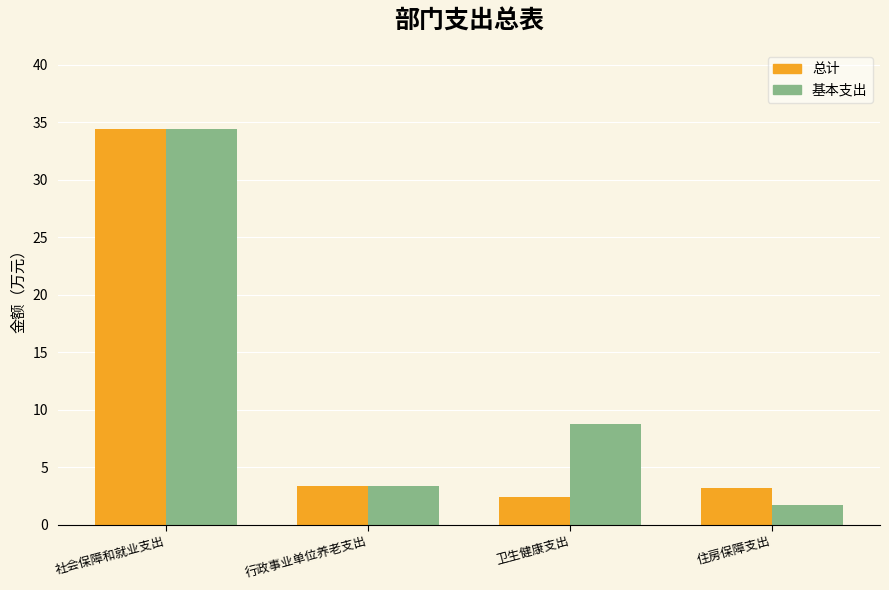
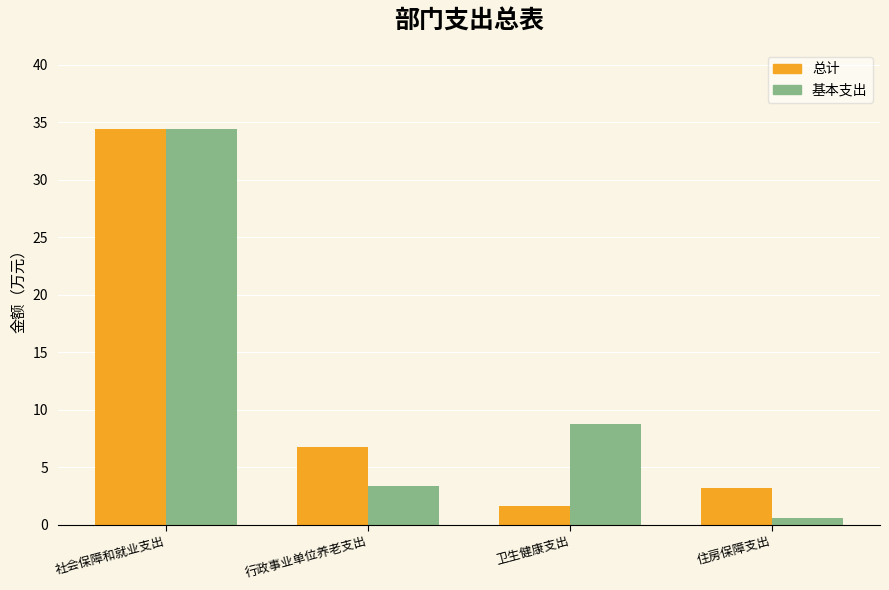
总计, 行政事业单位养老支出: 3.4 -> 6.7
总计, 卫生健康支出: 2.4 -> 1.7
基本支出, 住房保障支出: 1.7 -> 0.6
